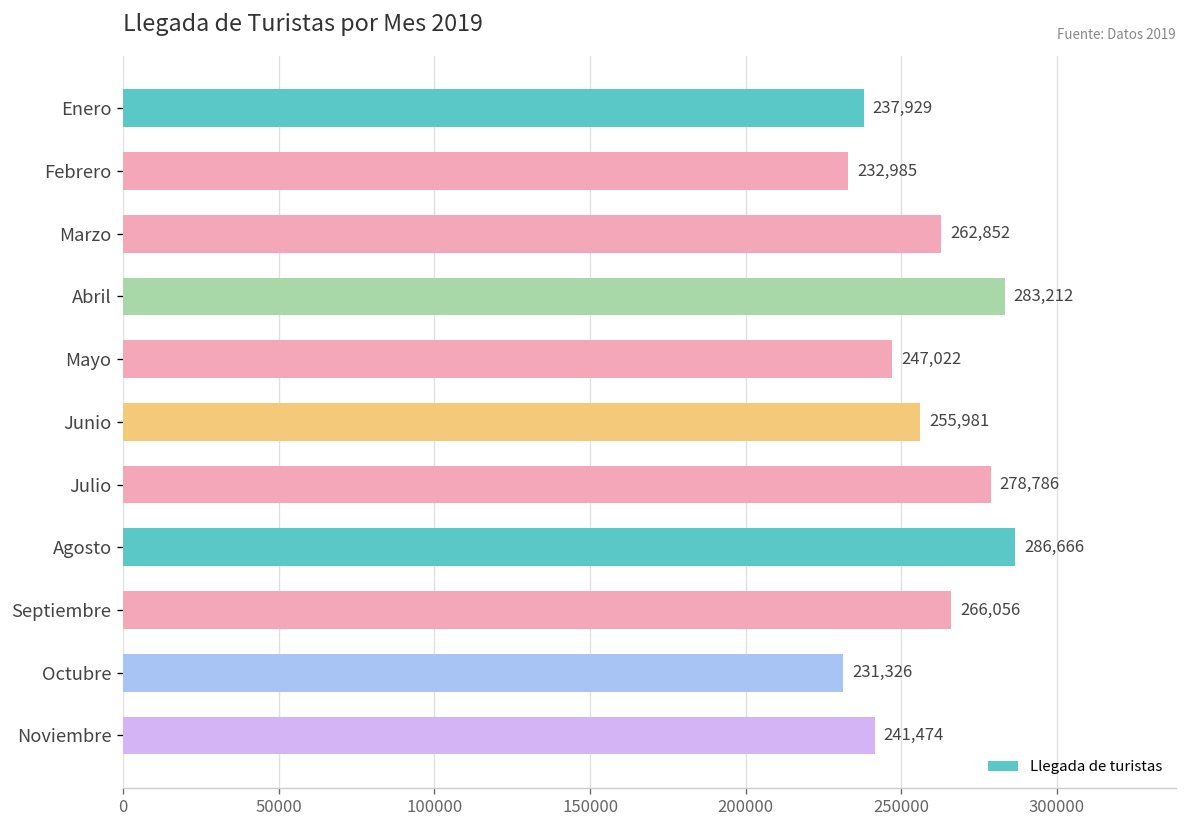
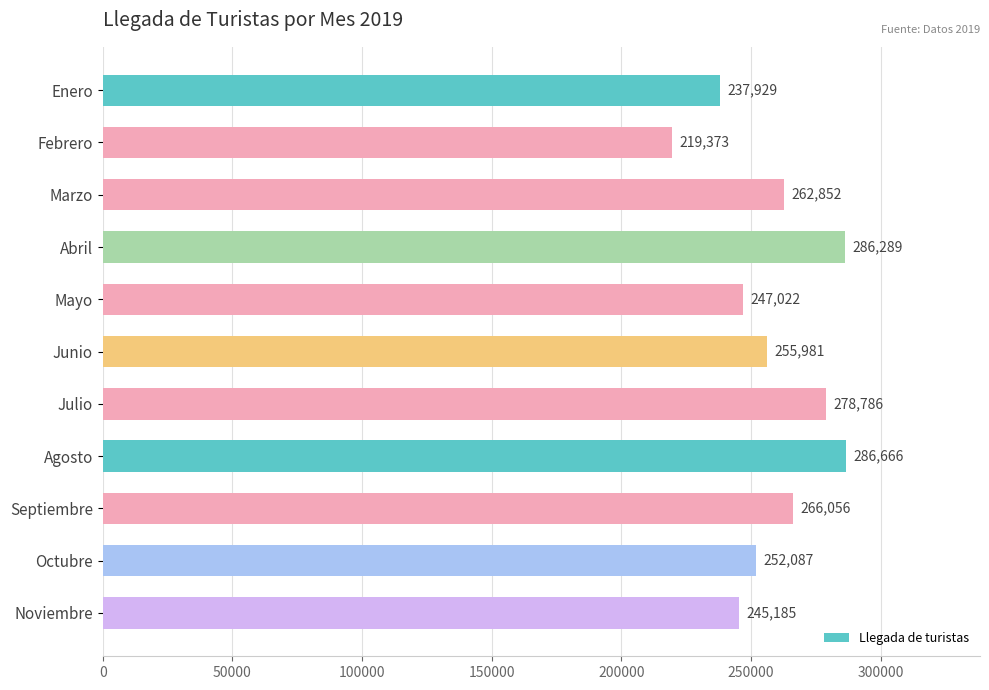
Febrero: 232,985 -> 219,373
Abril: 283,212 -> 286,289
Octubre: 231,326 -> 252,087
Noviembre: 241,474 -> 245,185
